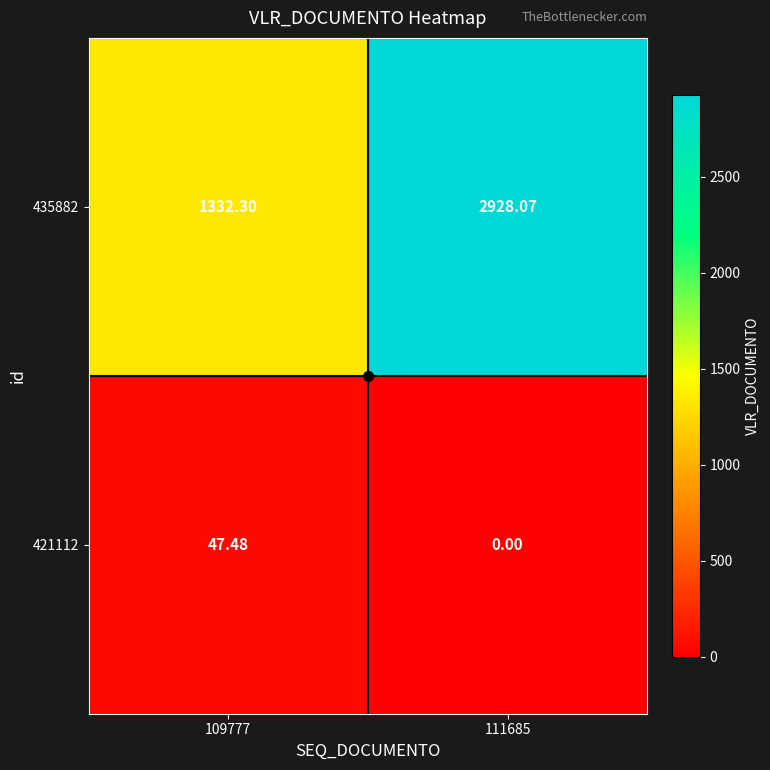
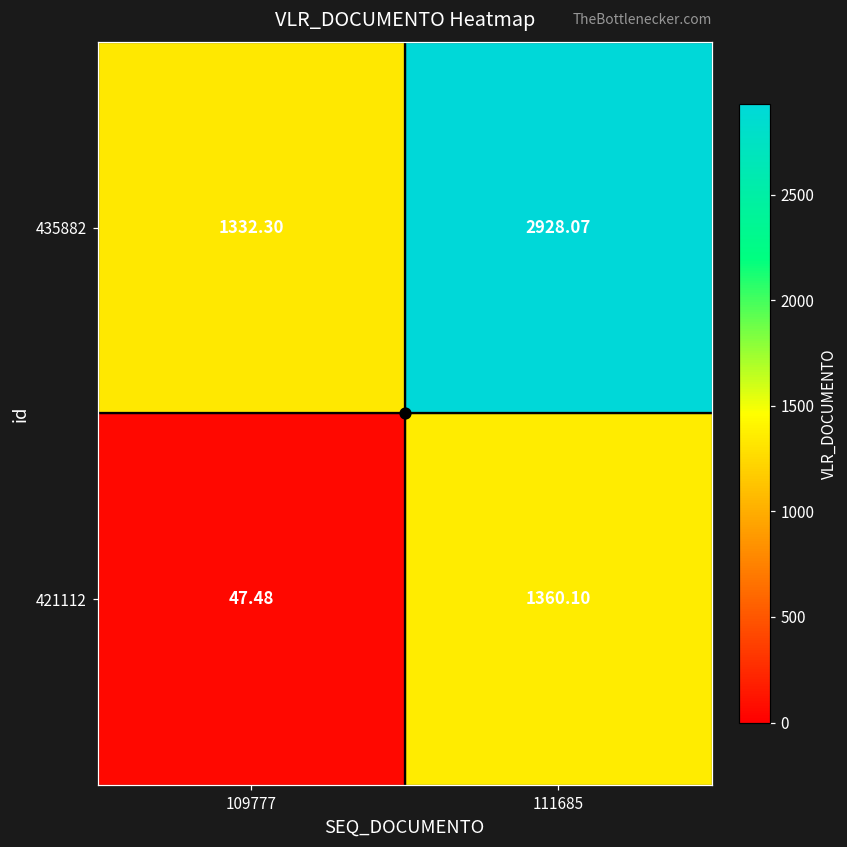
421112, 111685: 0.00 -> 1360.10
